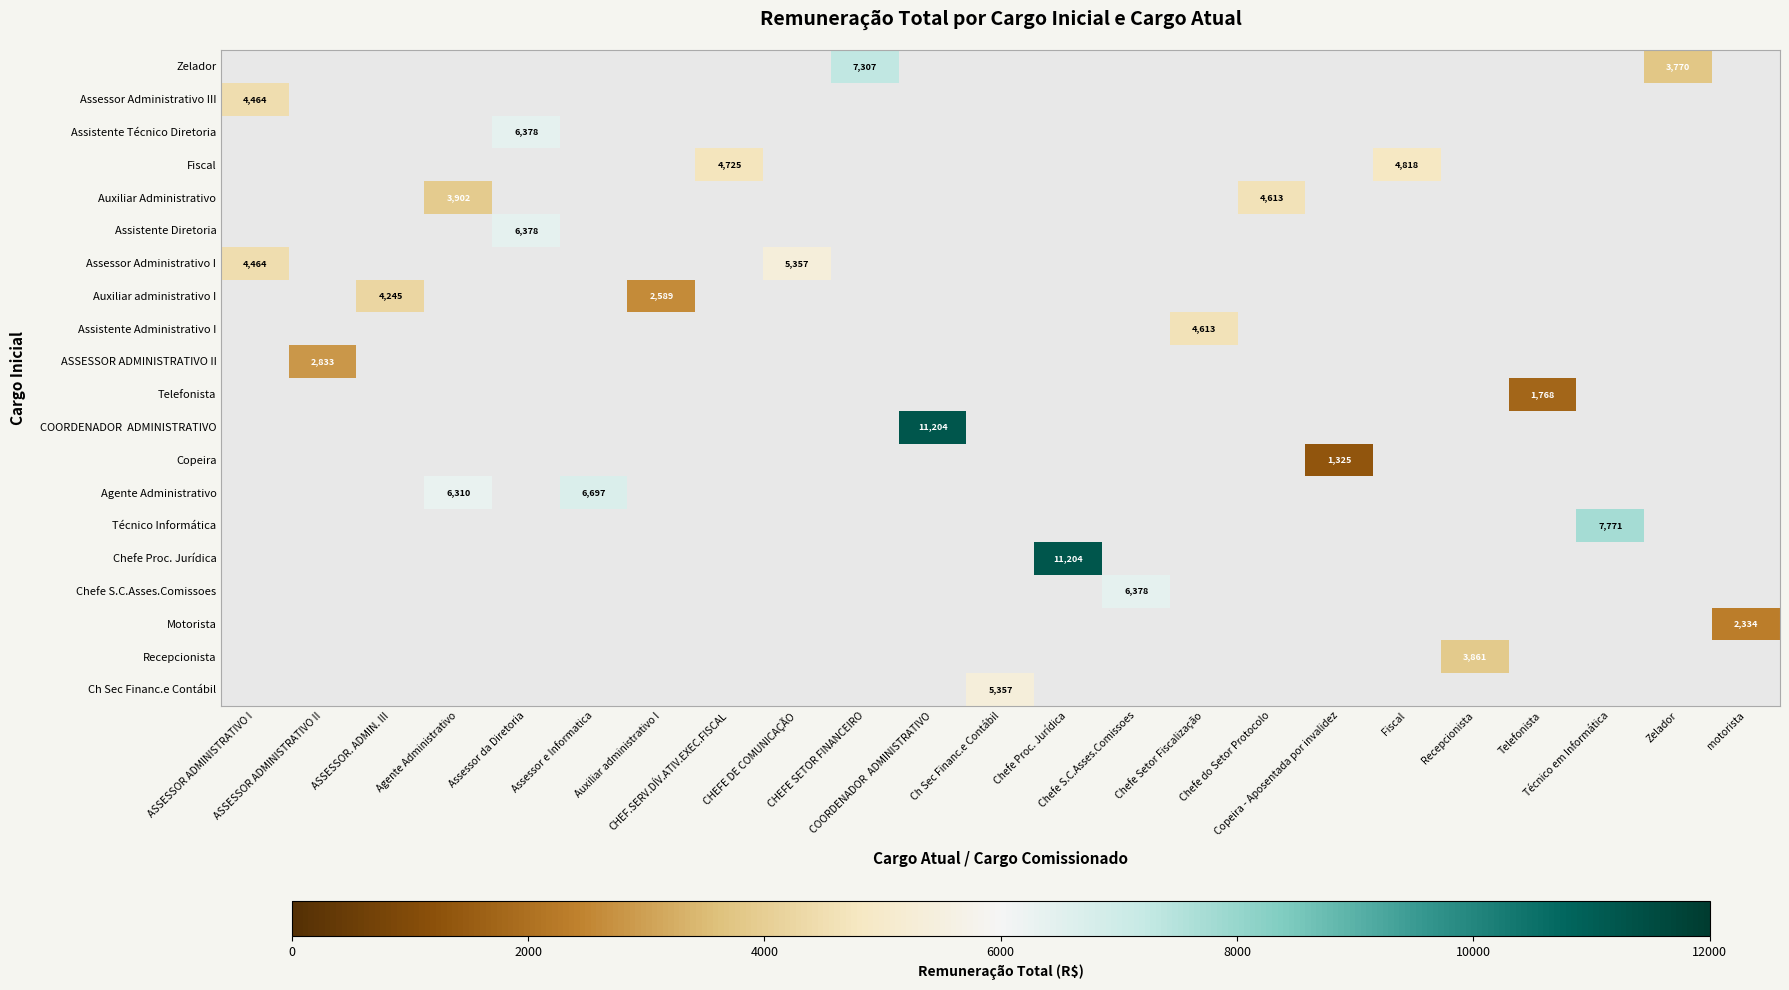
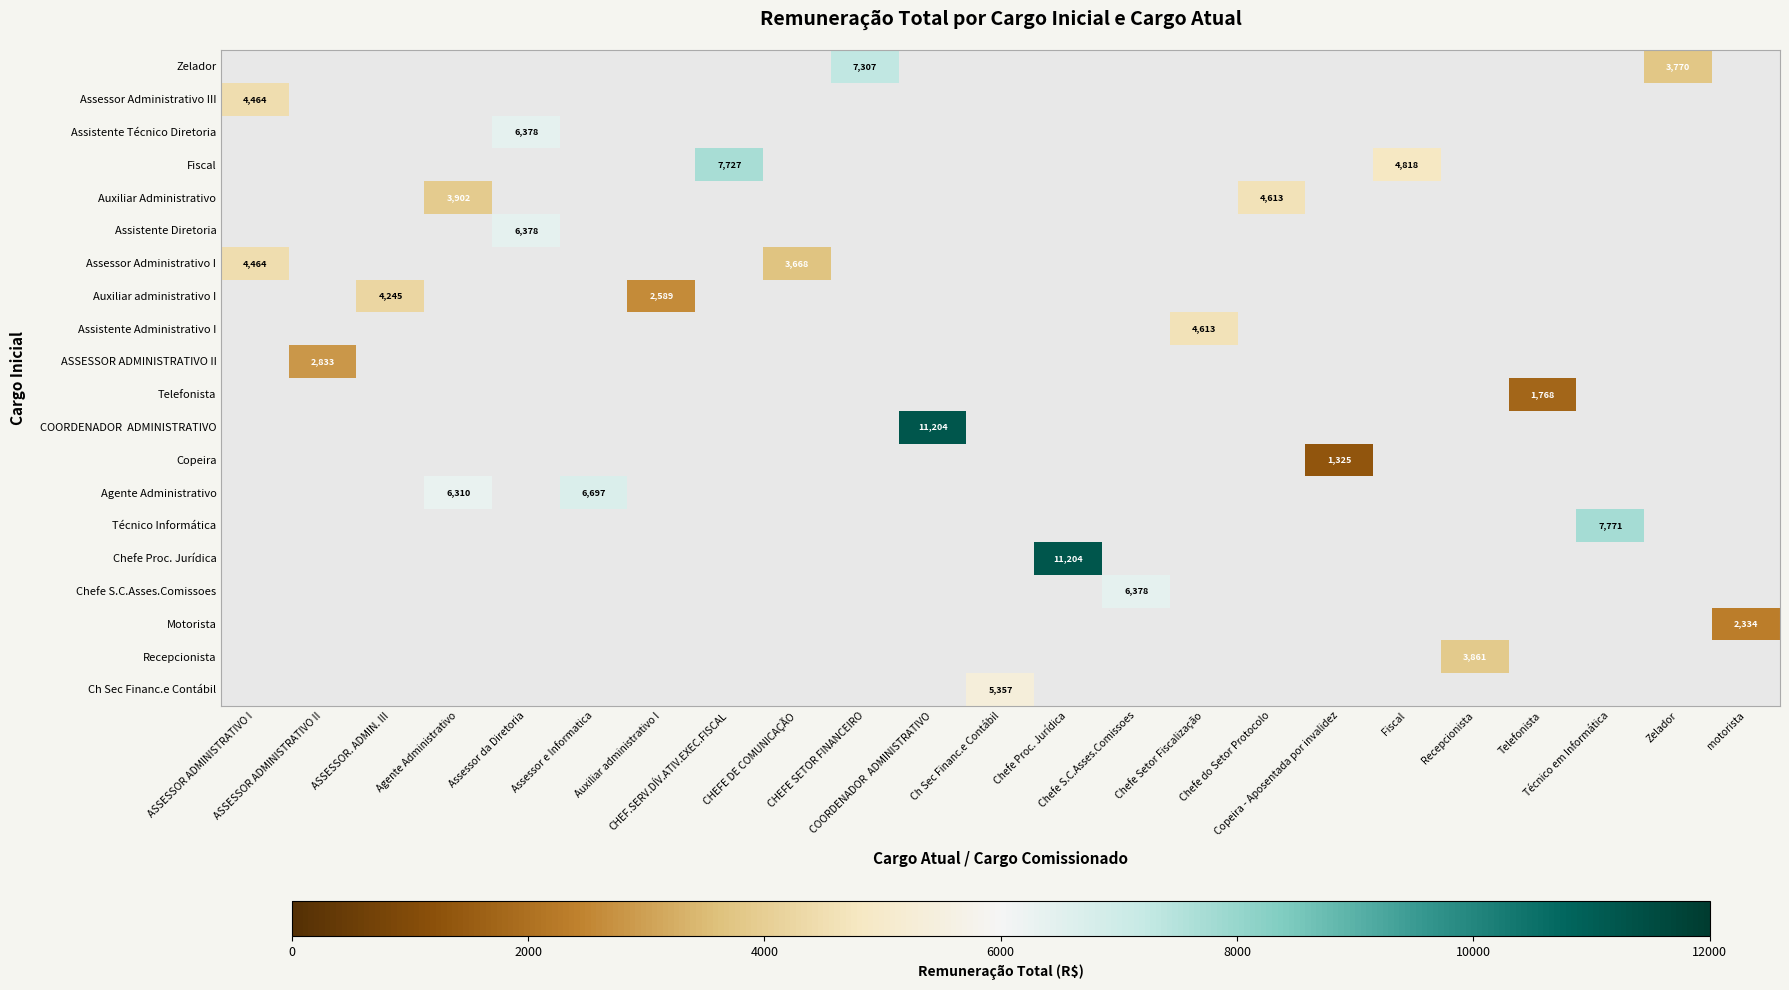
Fiscal, CHEF.SERV.DÍV.ATIV.EXEC.FISCAL: 4,725 -> 7,727
Assessor Administrativo I, CHEFE DE COMUNICAÇÃO: 5,357 -> 3,668
